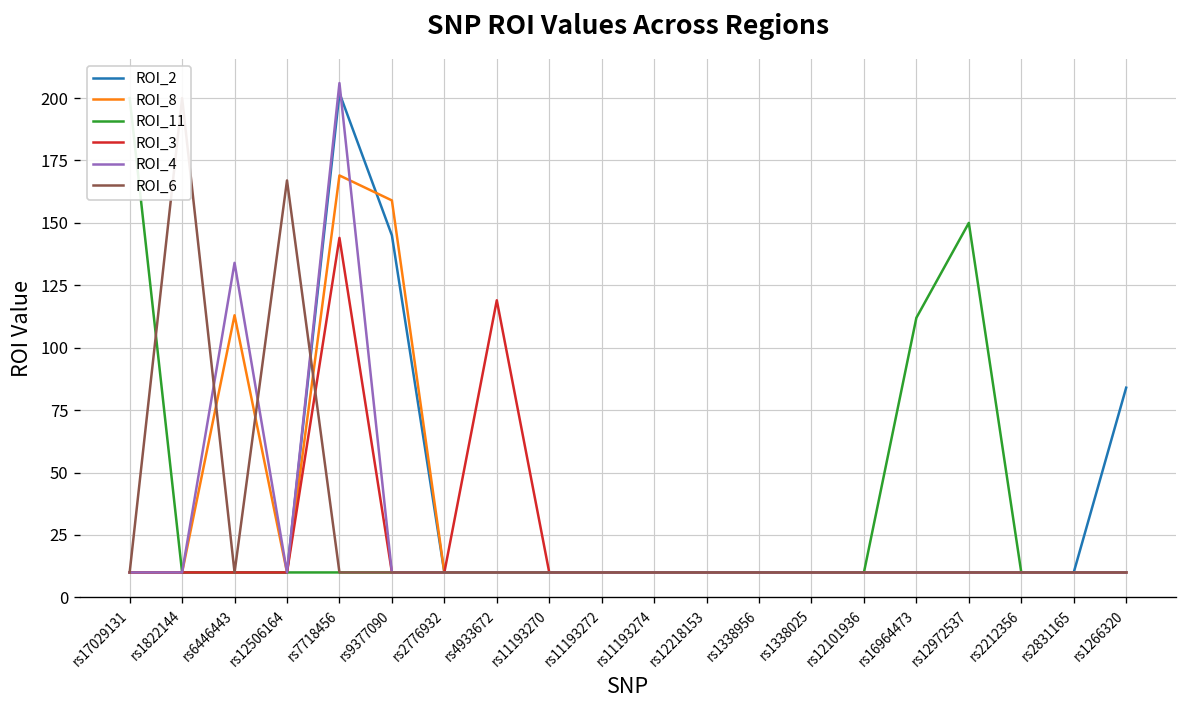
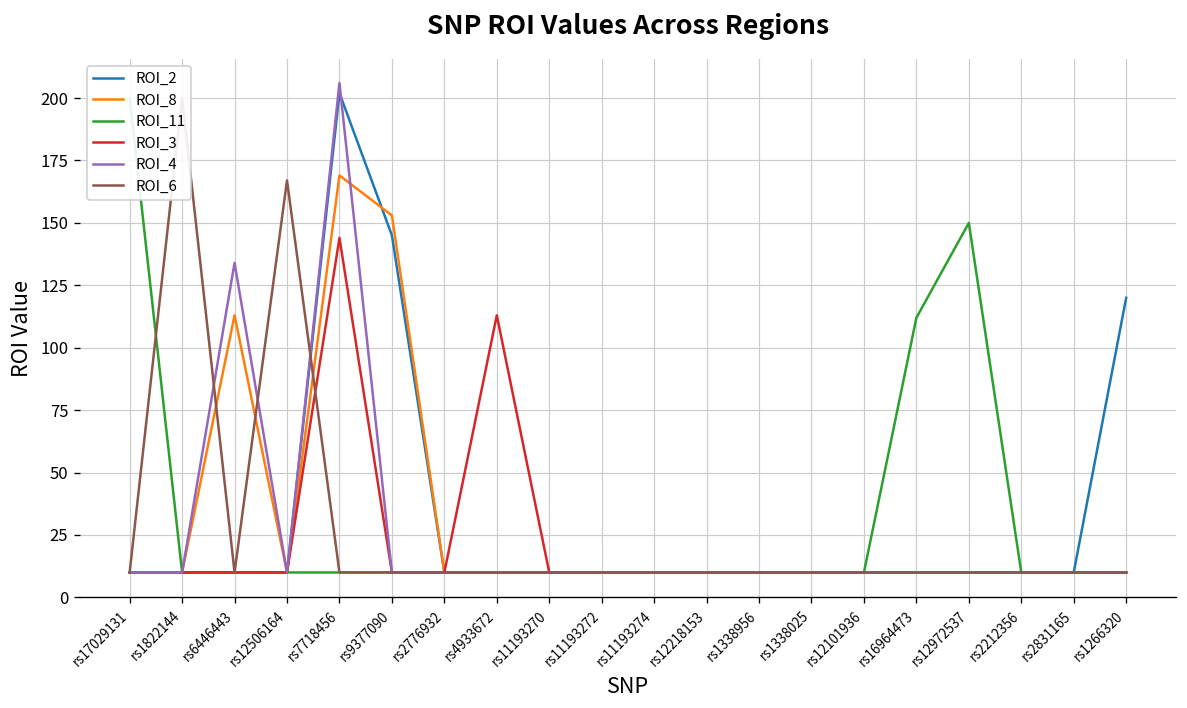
ROI_8, rs9377090: 159 -> 153
ROI_3, rs4933672: 119 -> 113
ROI_2, rs1266320: 84 -> 120
